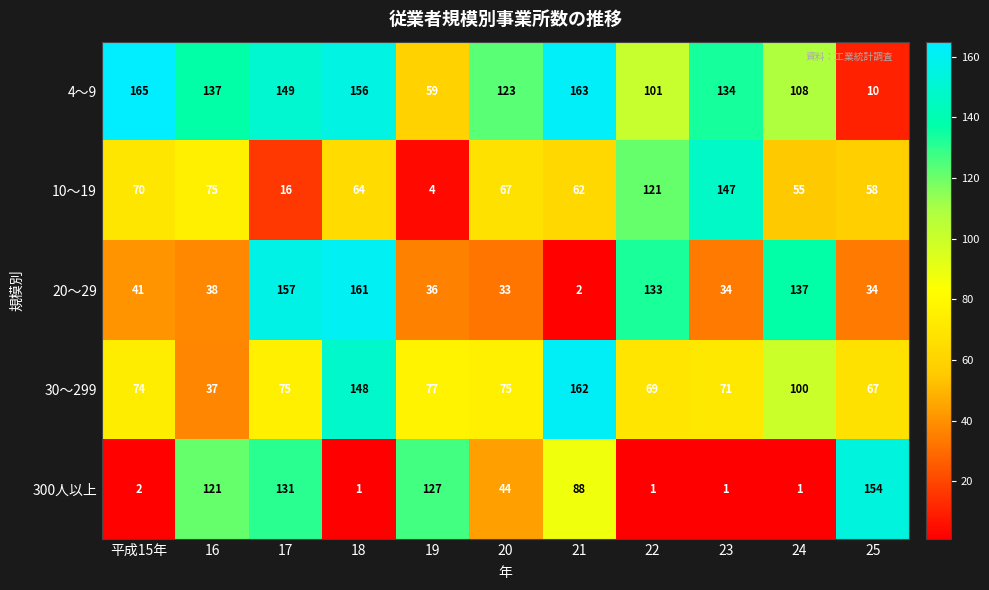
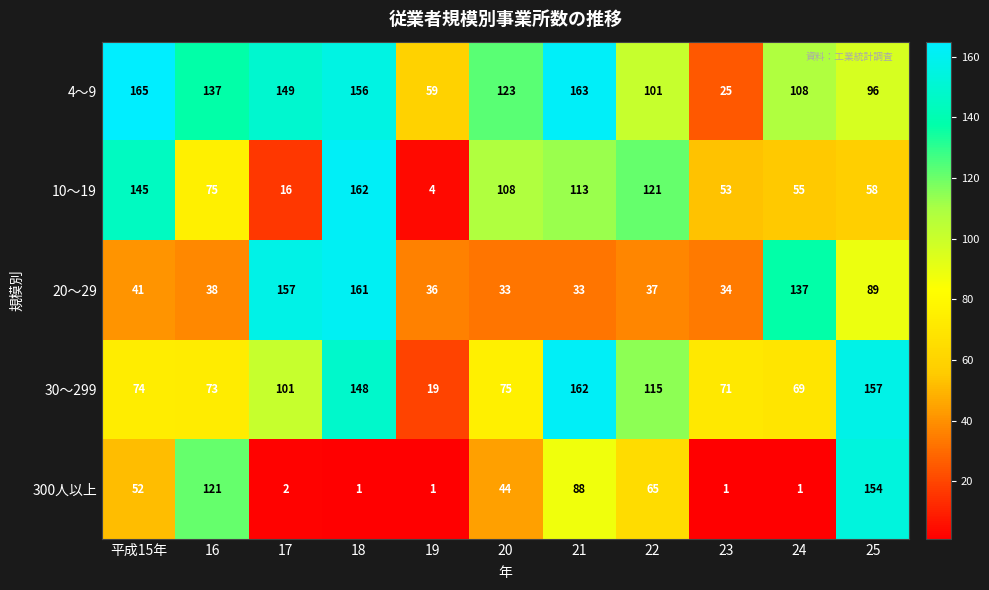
4～9, 23: 134 -> 25
4～9, 25: 10 -> 96
10～19, 平成15年: 70 -> 145
10～19, 18: 64 -> 162
10～19, 20: 67 -> 108
10～19, 21: 62 -> 113
10～19, 23: 147 -> 53
20～29, 21: 2 -> 33
20～29, 22: 133 -> 37
20～29, 25: 34 -> 89
30～299, 16: 37 -> 73
30～299, 17: 75 -> 101
30～299, 19: 77 -> 19
30～299, 22: 69 -> 115
30～299, 24: 100 -> 69
30～299, 25: 67 -> 157
300人以上, 平成15年: 2 -> 52
300人以上, 17: 131 -> 2
300人以上, 19: 127 -> 1
300人以上, 22: 1 -> 65
